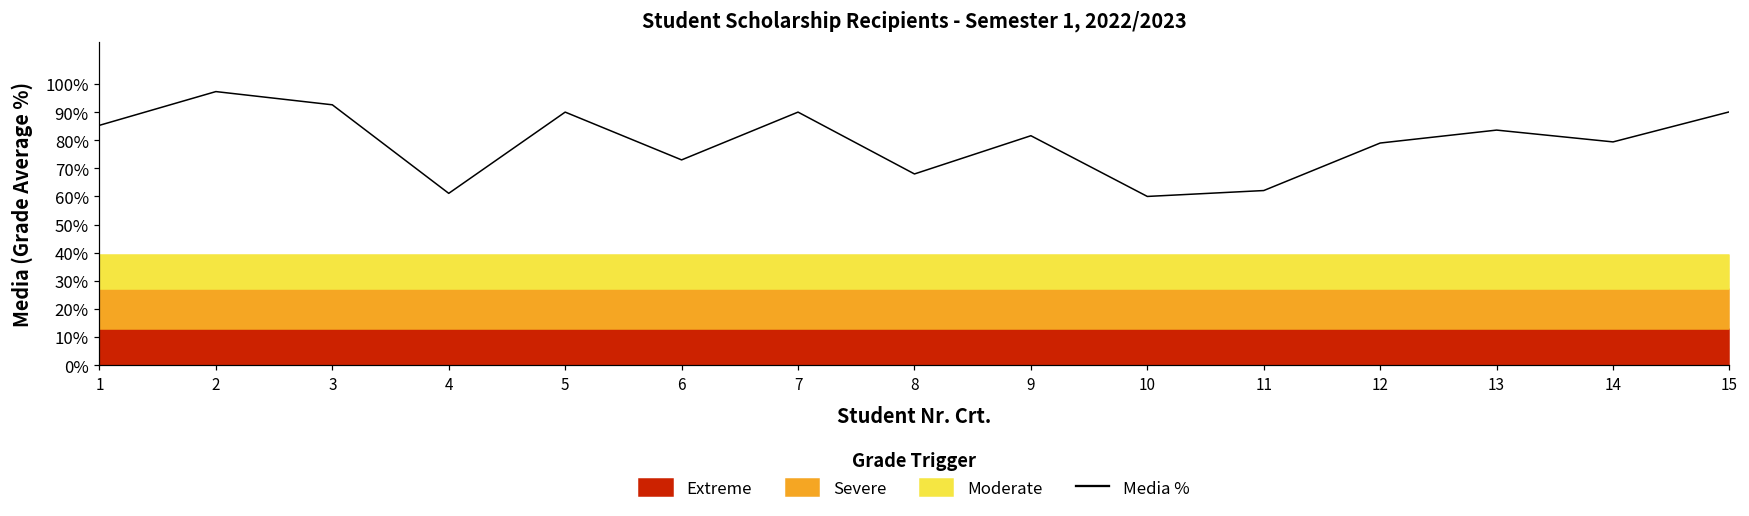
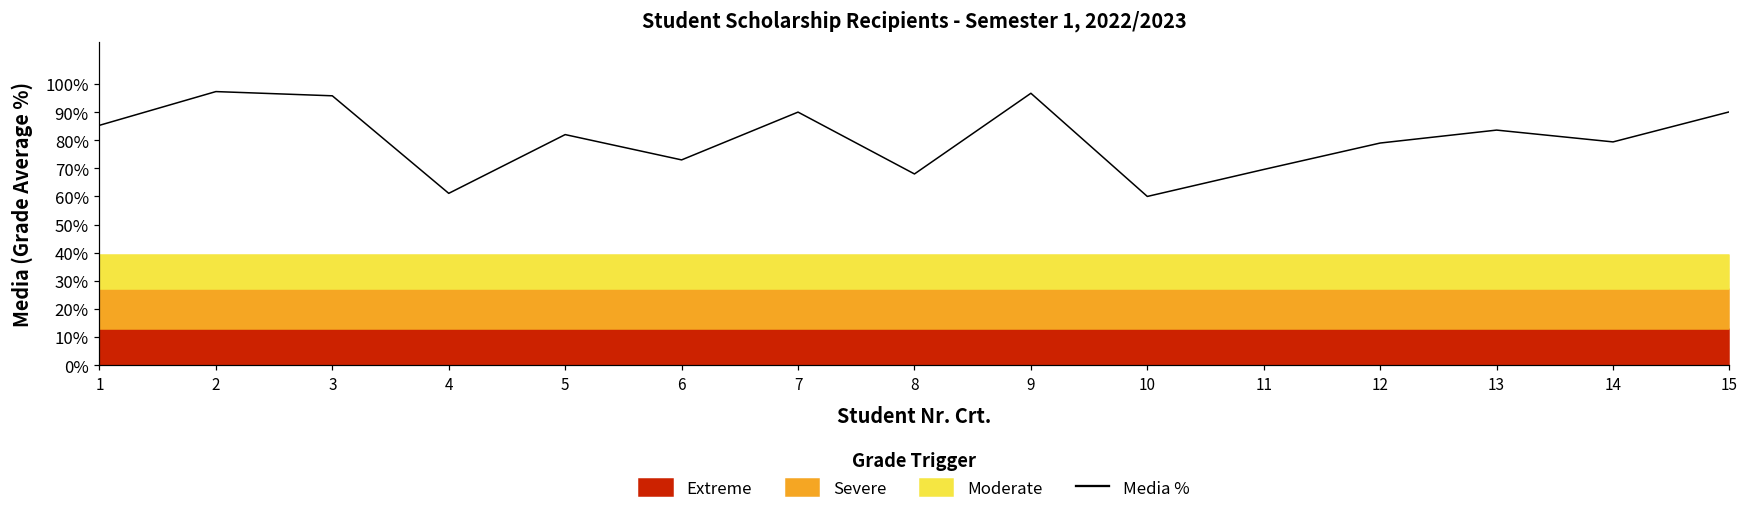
Media %, 3: 93% -> 96%
Media %, 5: 90% -> 82%
Media %, 9: 82% -> 97%
Media %, 11: 62% -> 70%
